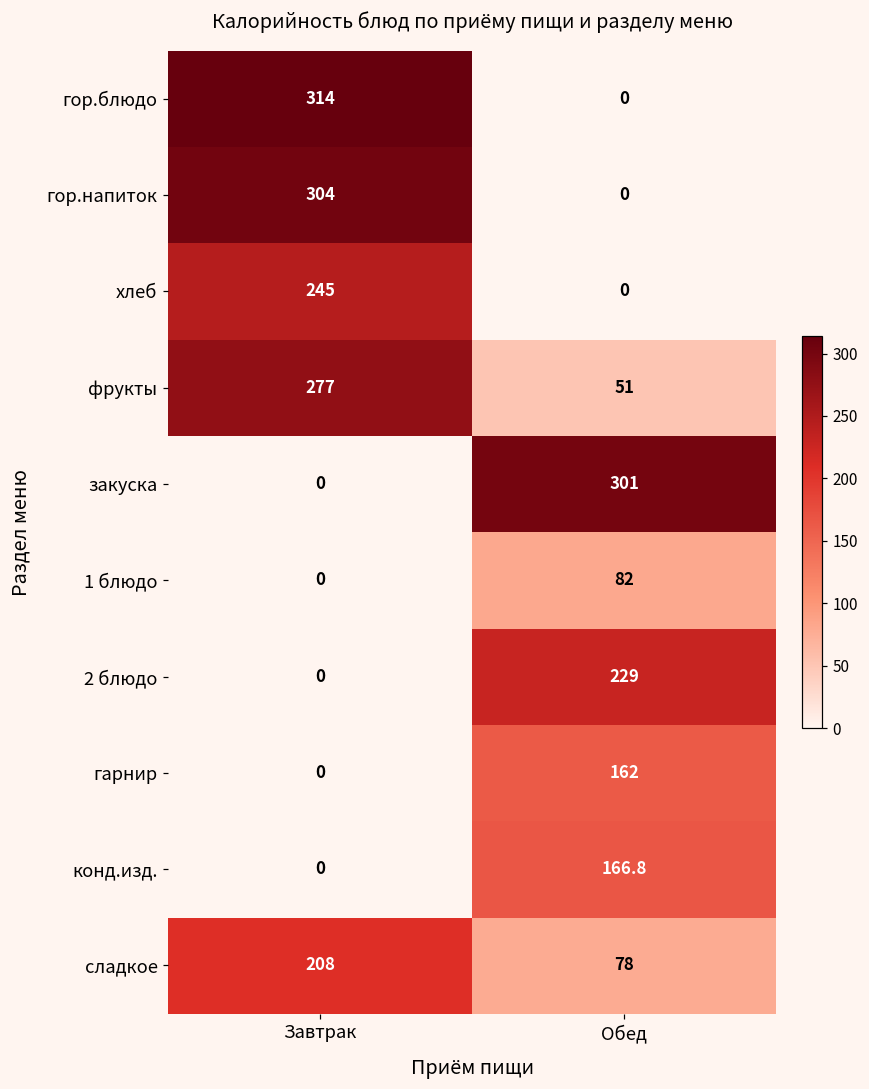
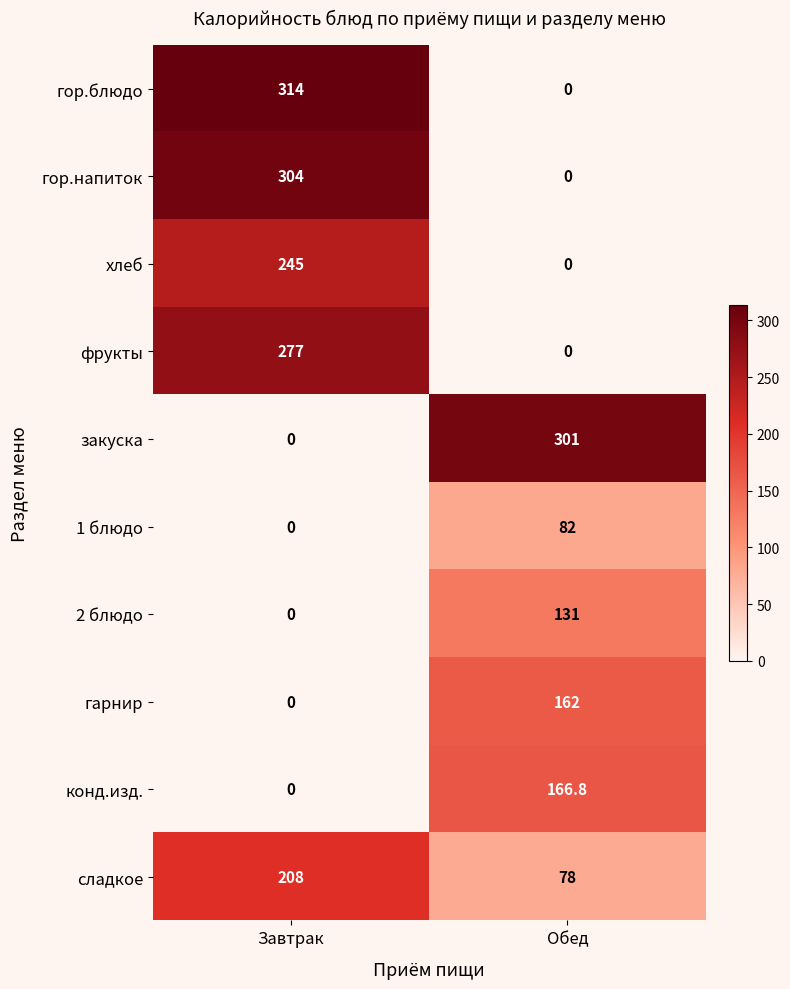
фрукты, Обед: 51 -> 0
2 блюдо, Обед: 229 -> 131
